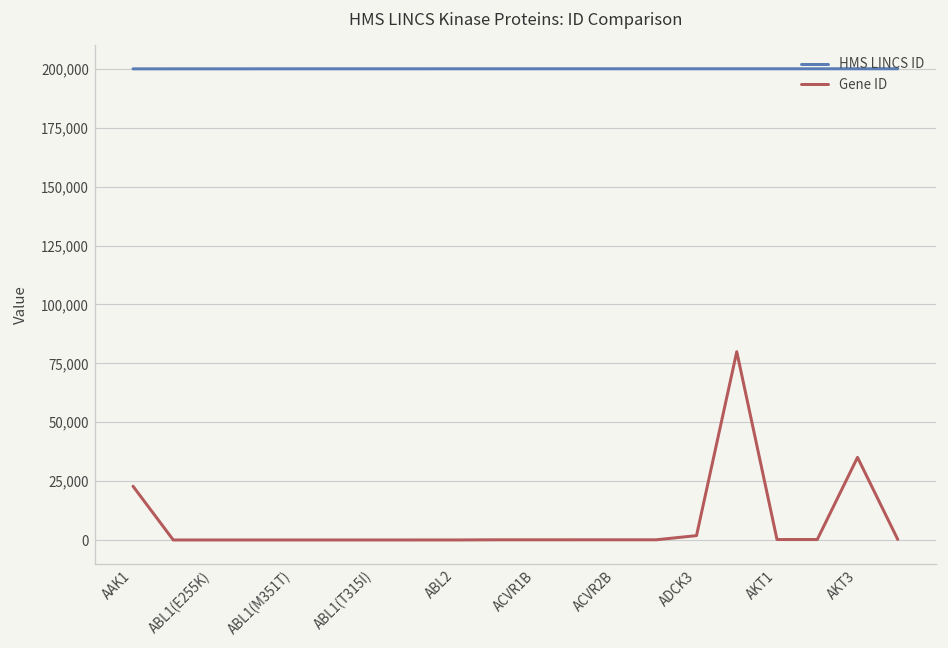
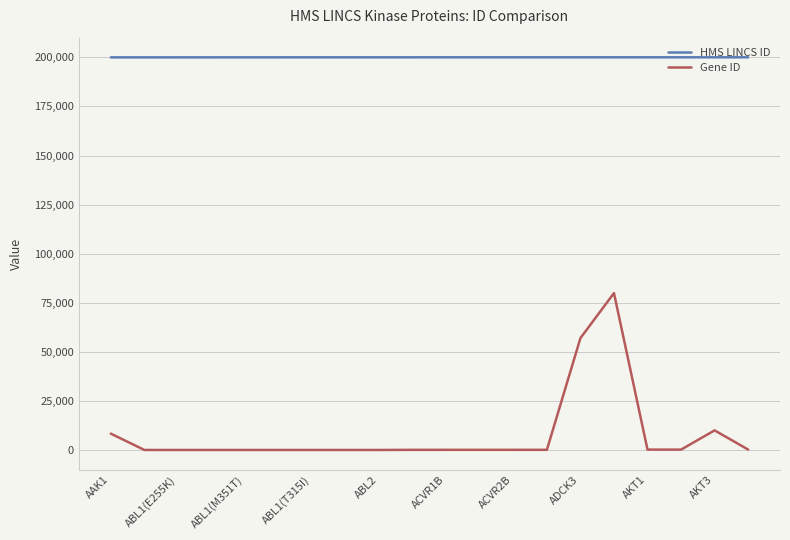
Gene ID, AAK1: 23,000 -> 8,000
Gene ID, ADCK3: 2,000 -> 57,000
Gene ID, AKT3: 35,000 -> 10,000
